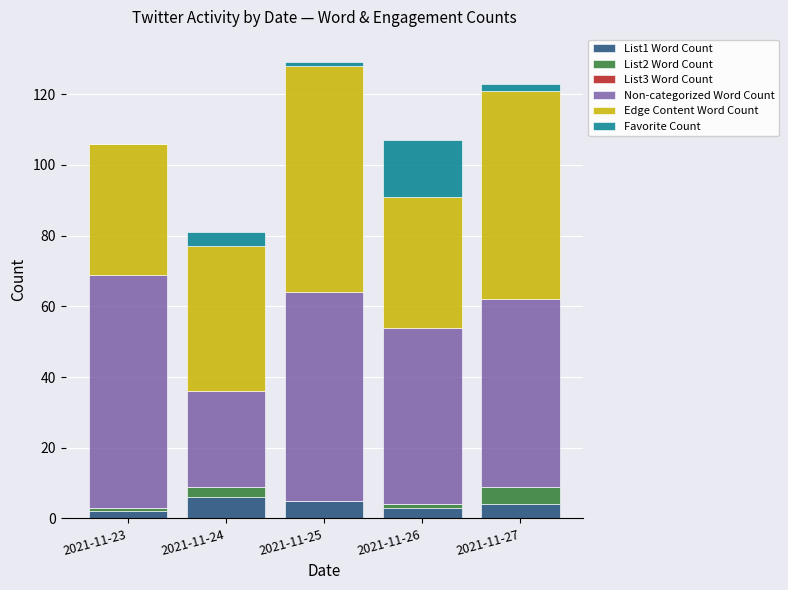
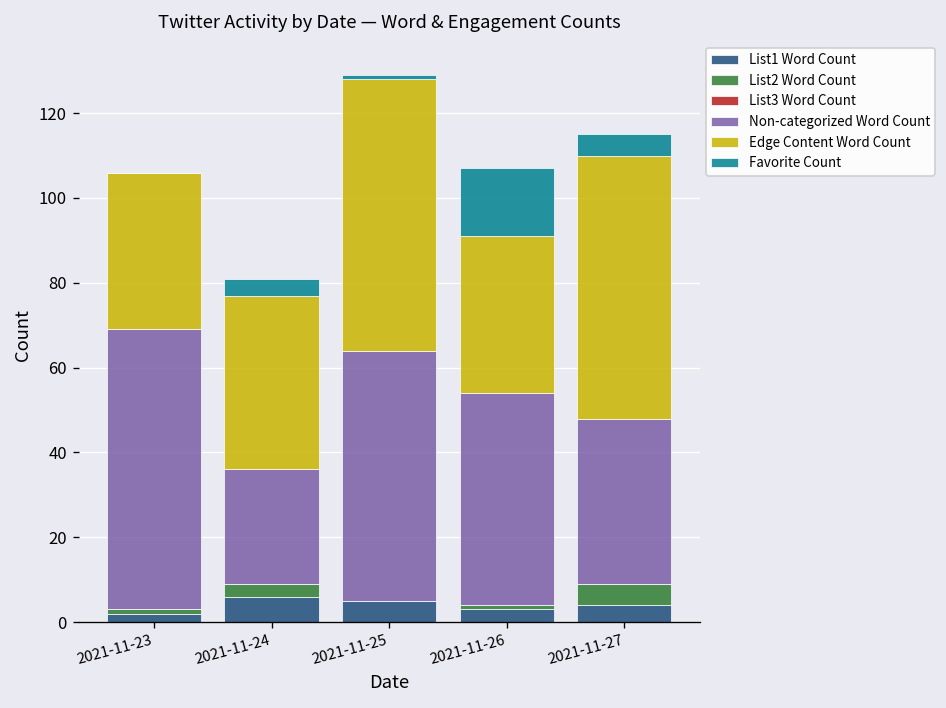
Non-categorized Word Count, 2021-11-27: 53 -> 39
Edge Content Word Count, 2021-11-27: 59 -> 62
Favorite Count, 2021-11-27: 2 -> 5
